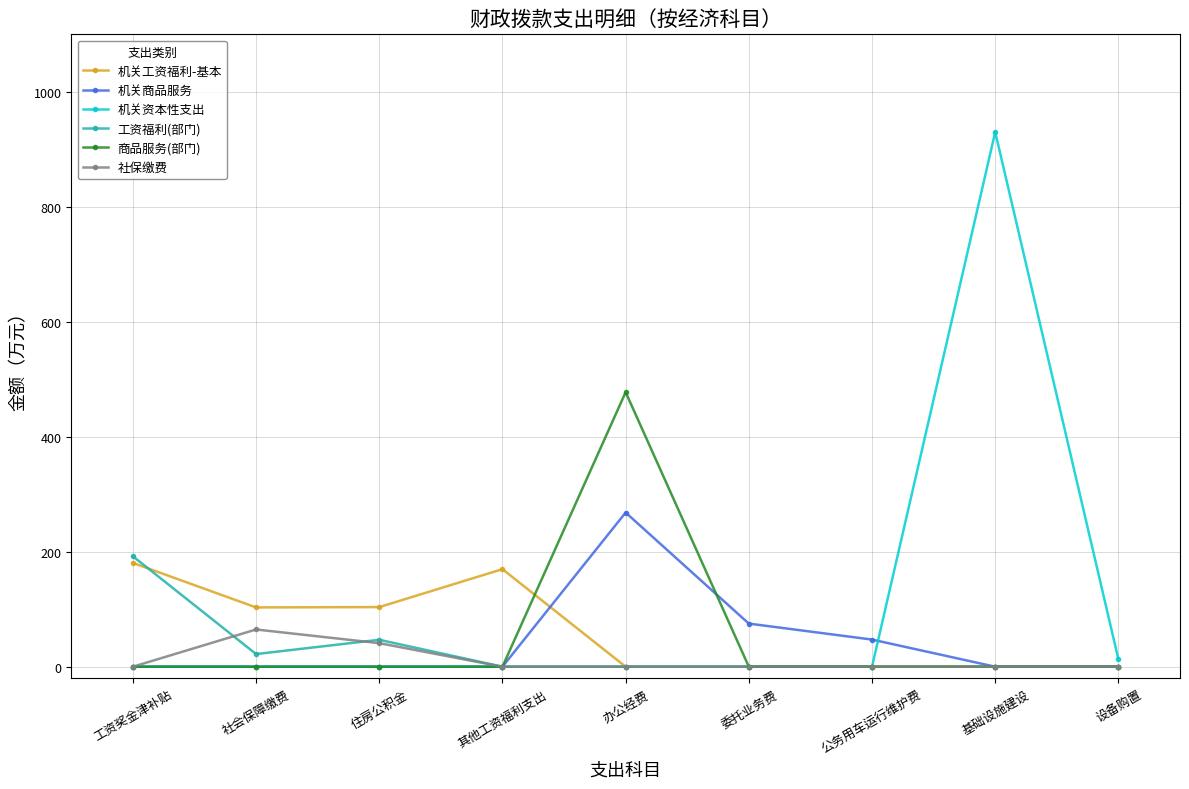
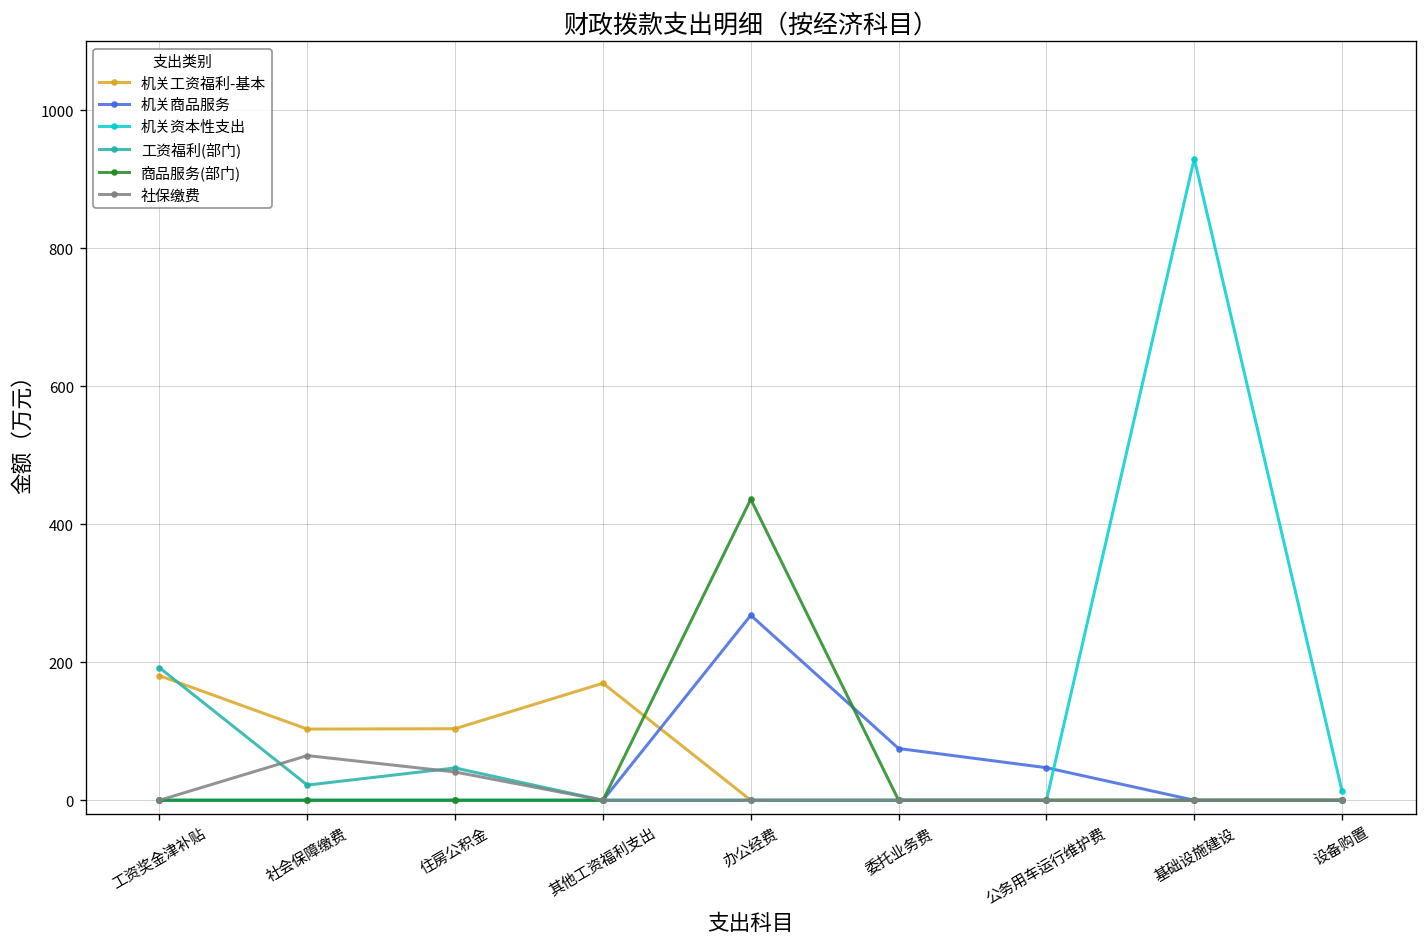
商品服务(部门), 办公经费: 480 -> 440
